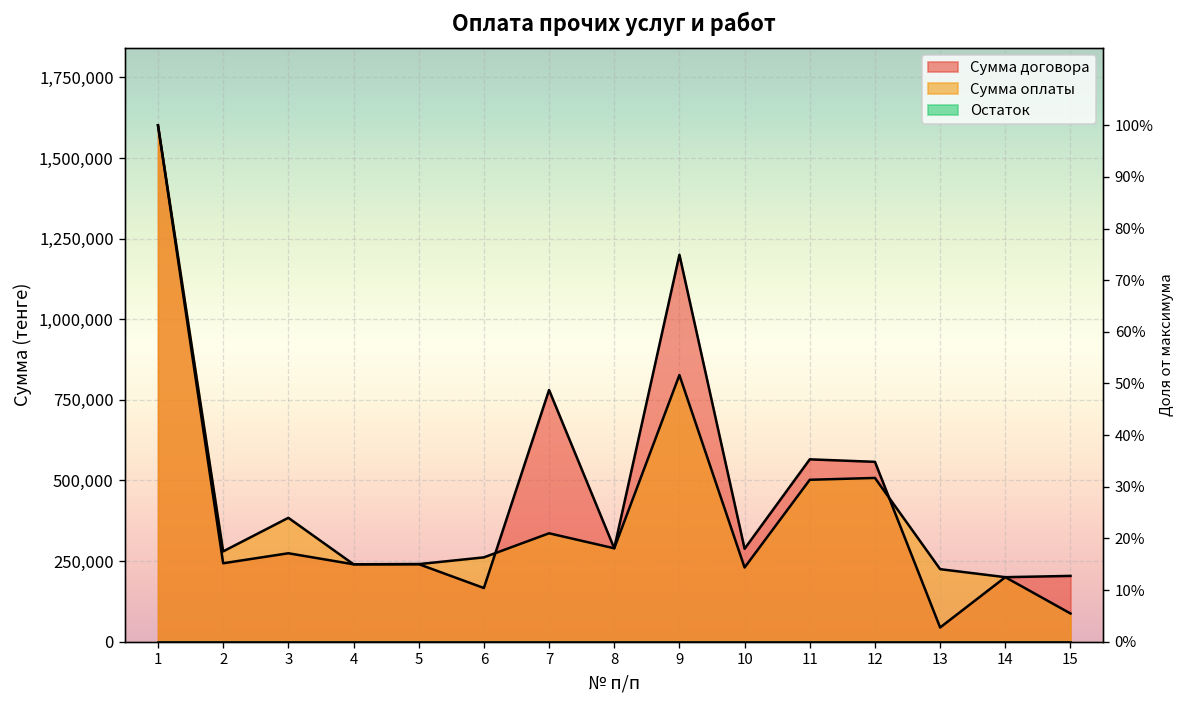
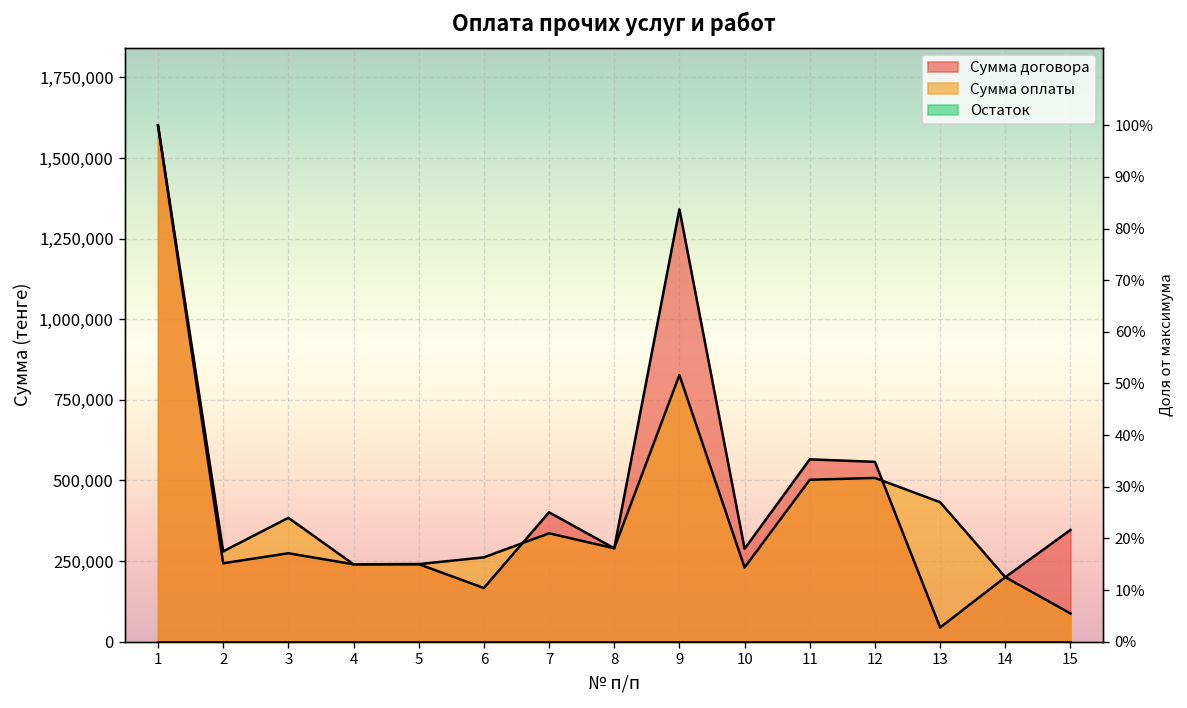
Сумма договора, 7: 780,000 -> 400,000
Сумма договора, 9: 1,200,000 -> 1,340,000
Сумма оплаты, 13: 220,000 -> 430,000
Сумма договора, 15: 200,000 -> 350,000
